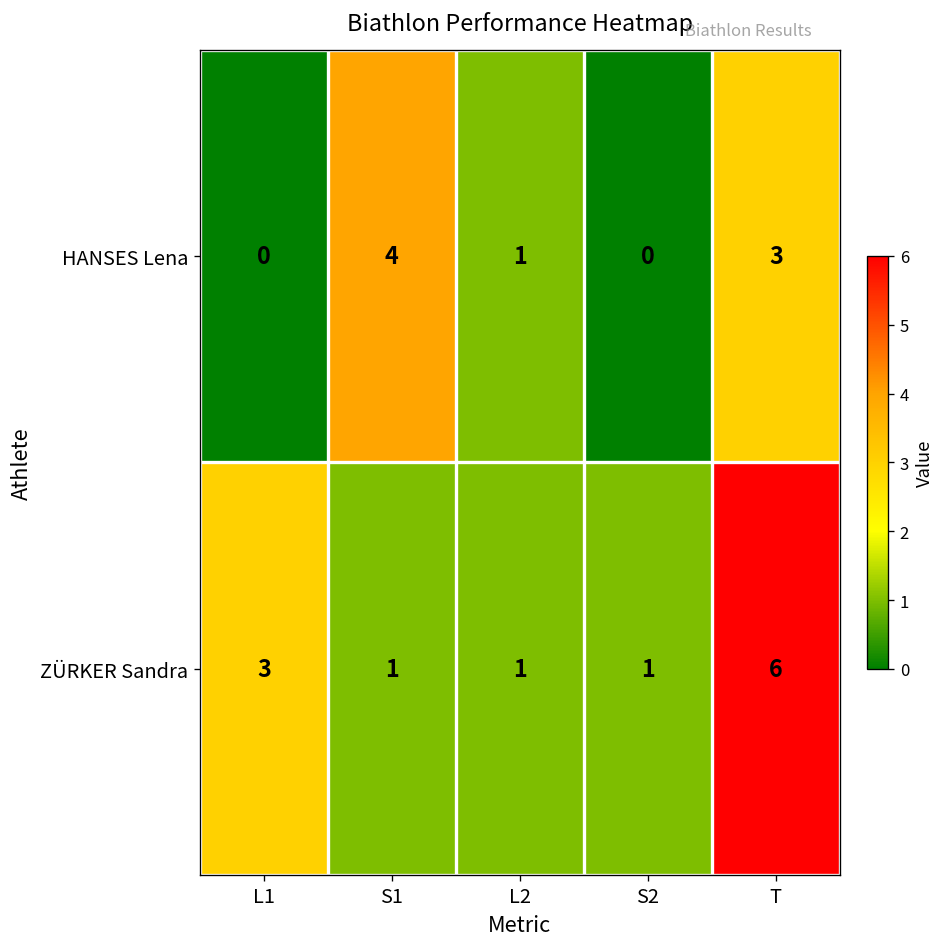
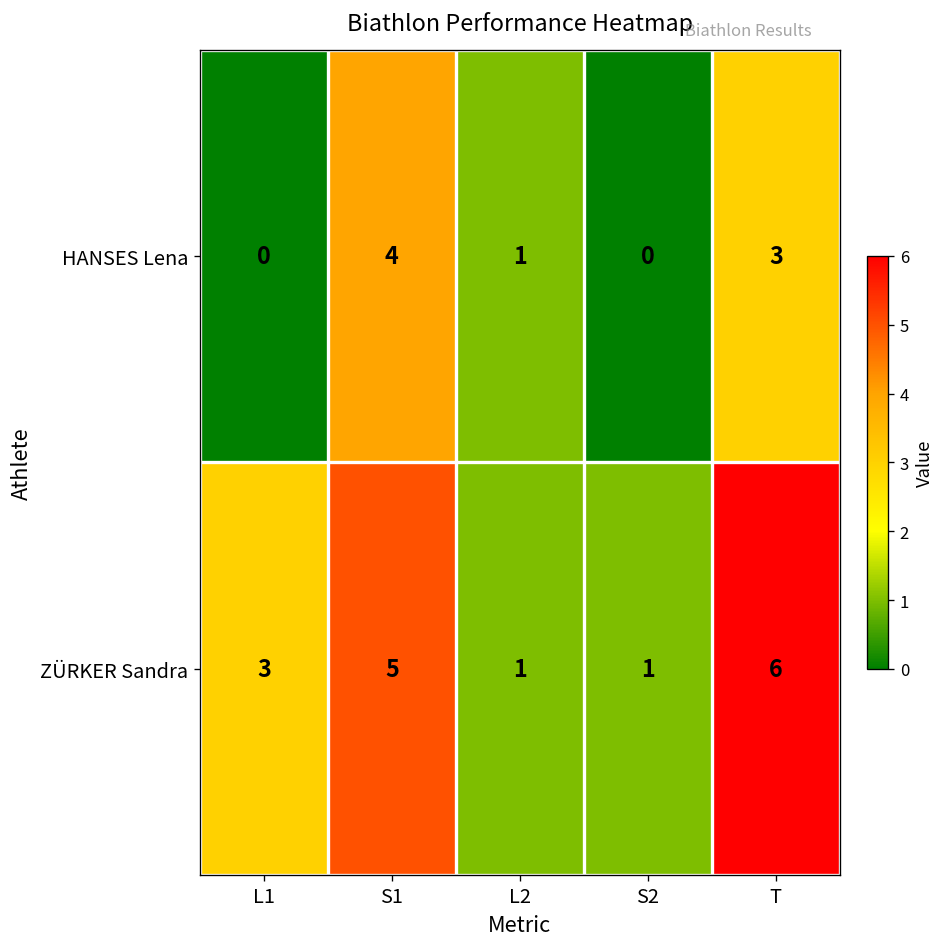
ZÜRKER Sandra, S1: 1 -> 5
